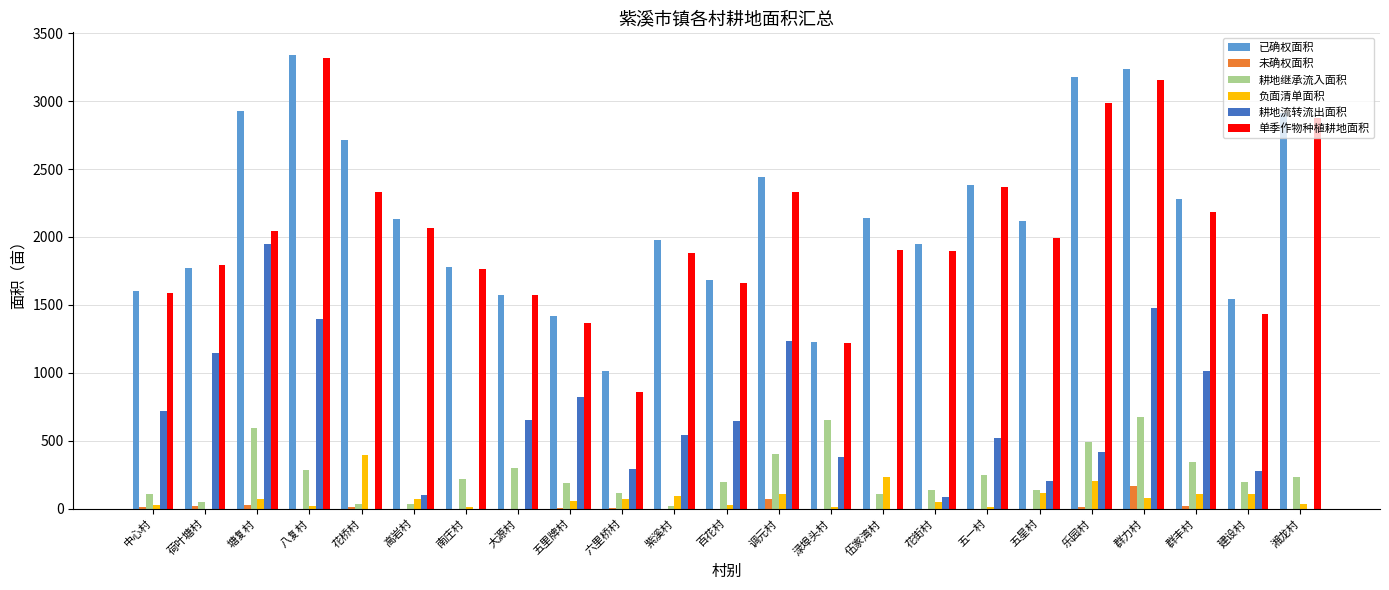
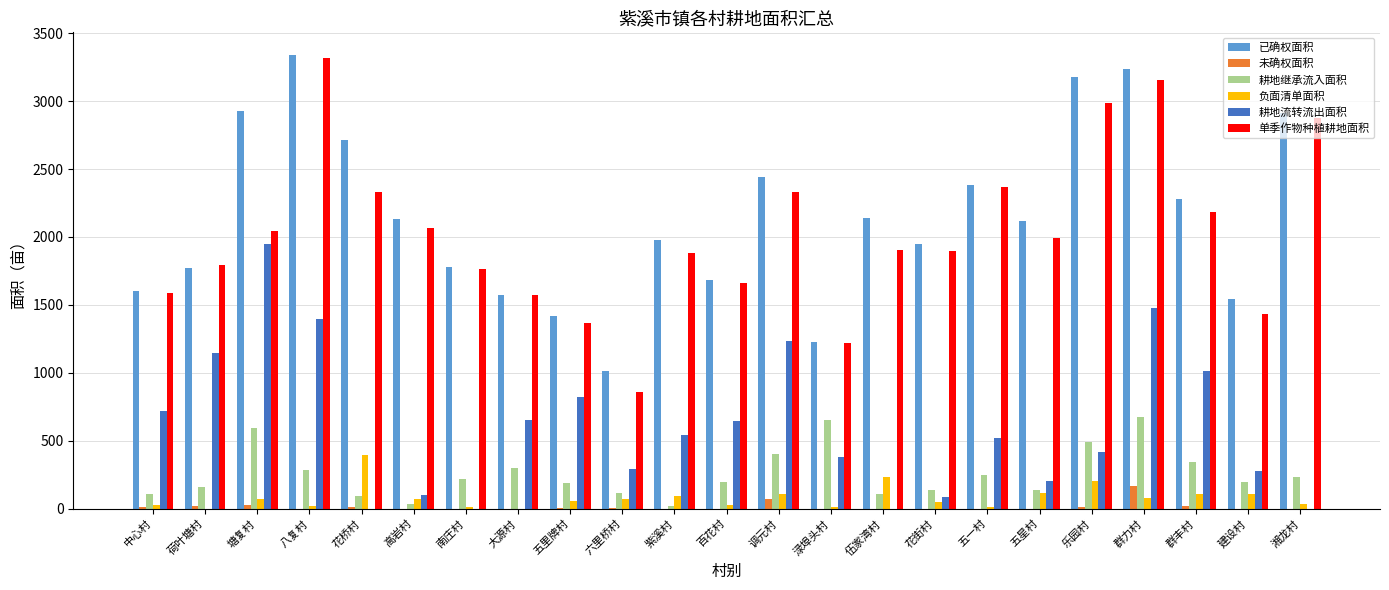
耕地继承流入面积, 荷叶塘村: 50 -> 160
耕地继承流入面积, 花桥村: 40 -> 100
